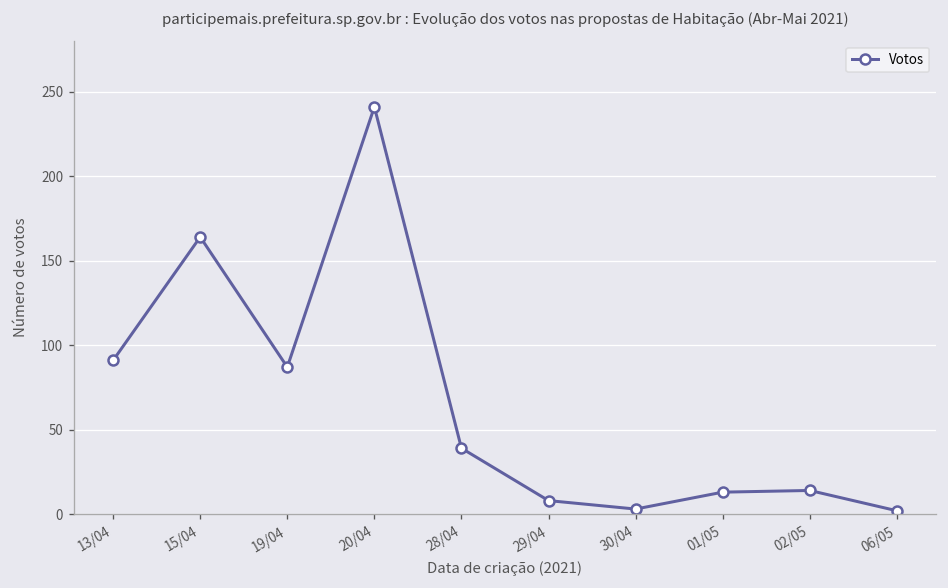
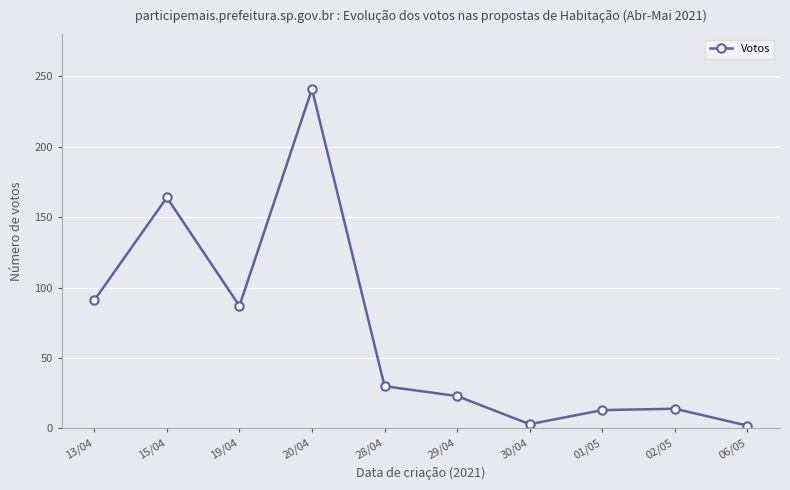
28/04: 39 -> 30
29/04: 8 -> 23
